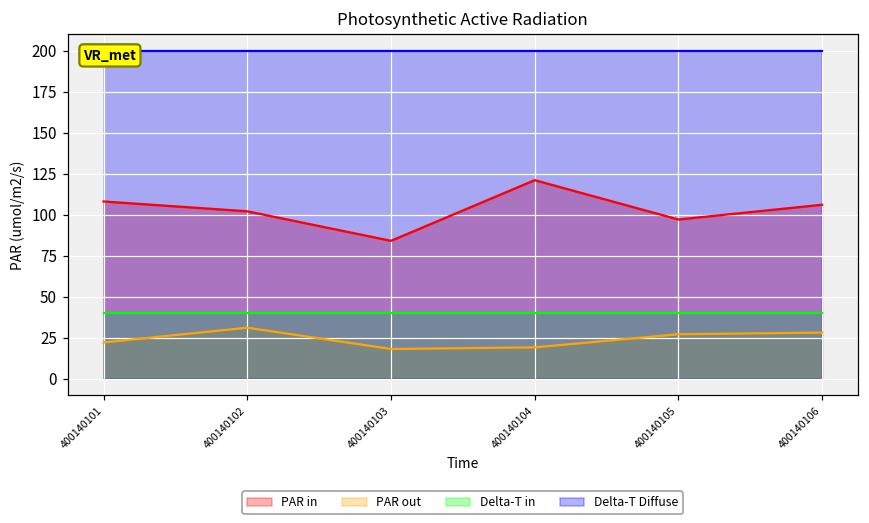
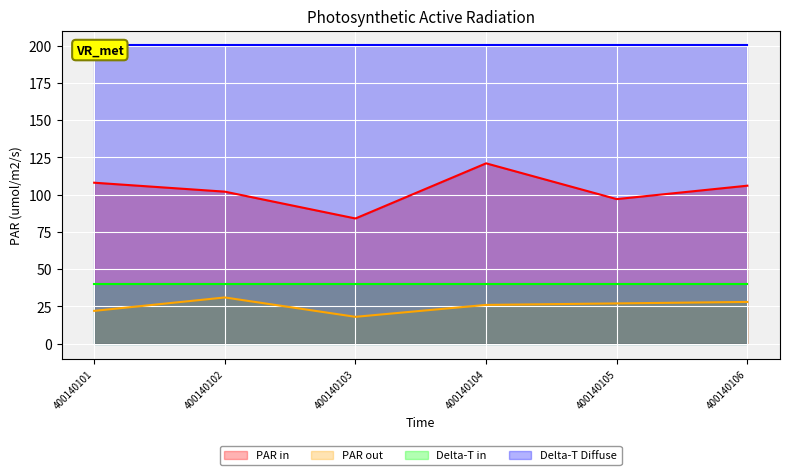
PAR out, 400140104: 19 -> 26
